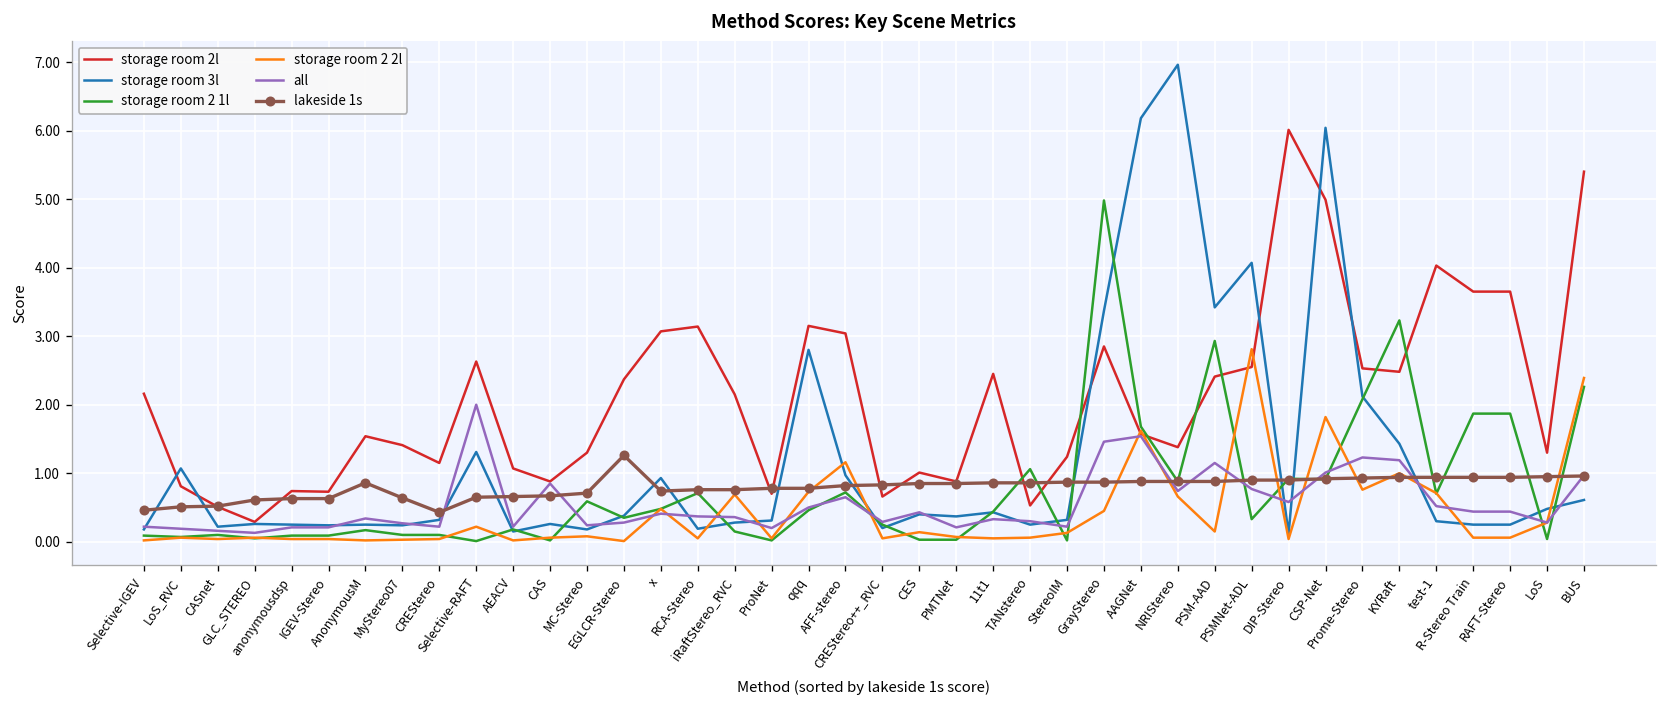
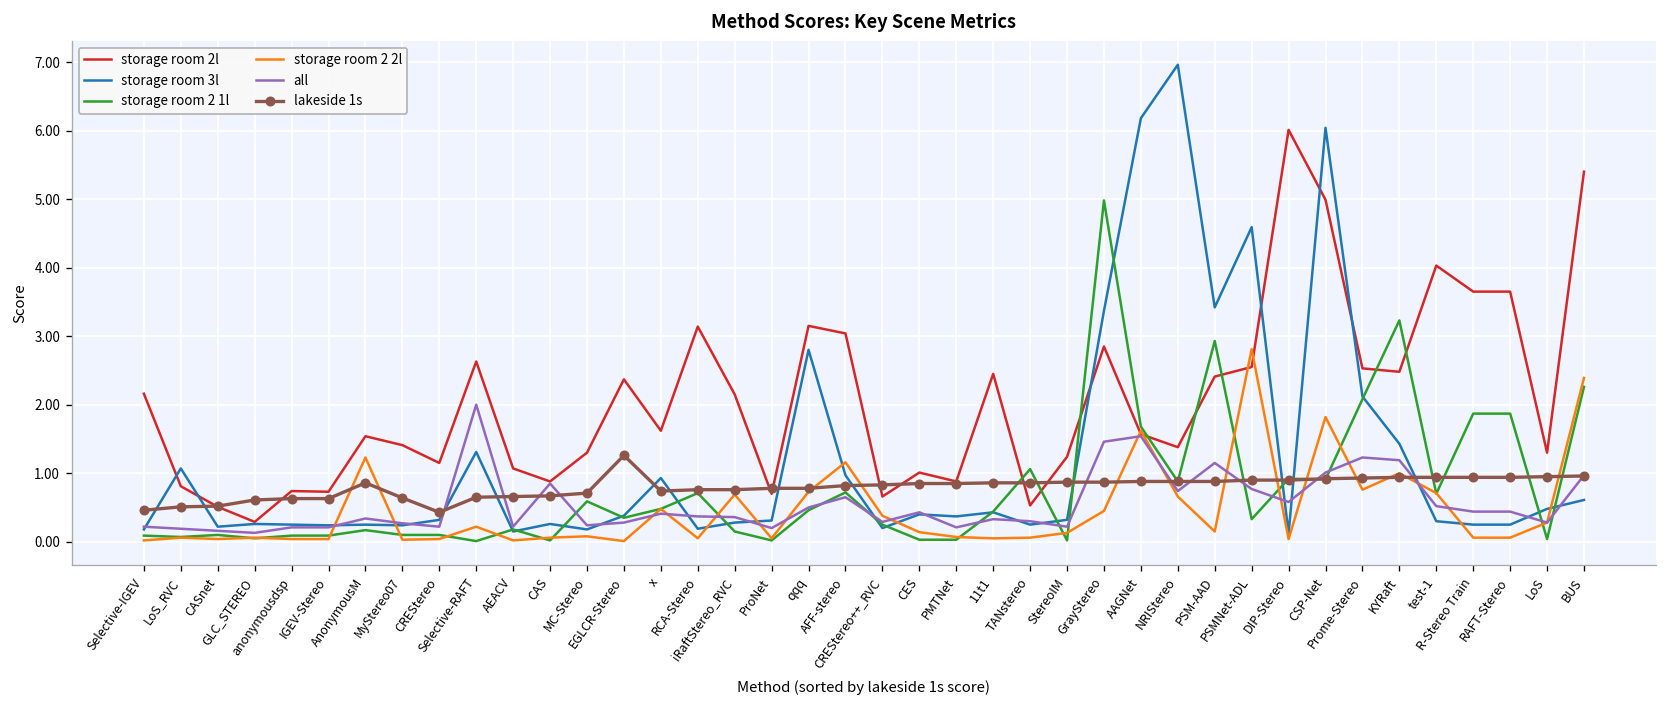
storage room 2 2l, AnonymousM: 0.0 -> 1.2
storage room 2l, x: 3.1 -> 1.6
storage room 2 2l, CREStereo++_RVC: 0.1 -> 0.4
storage room 3l, PSMNet-ADL: 4.1 -> 4.6
